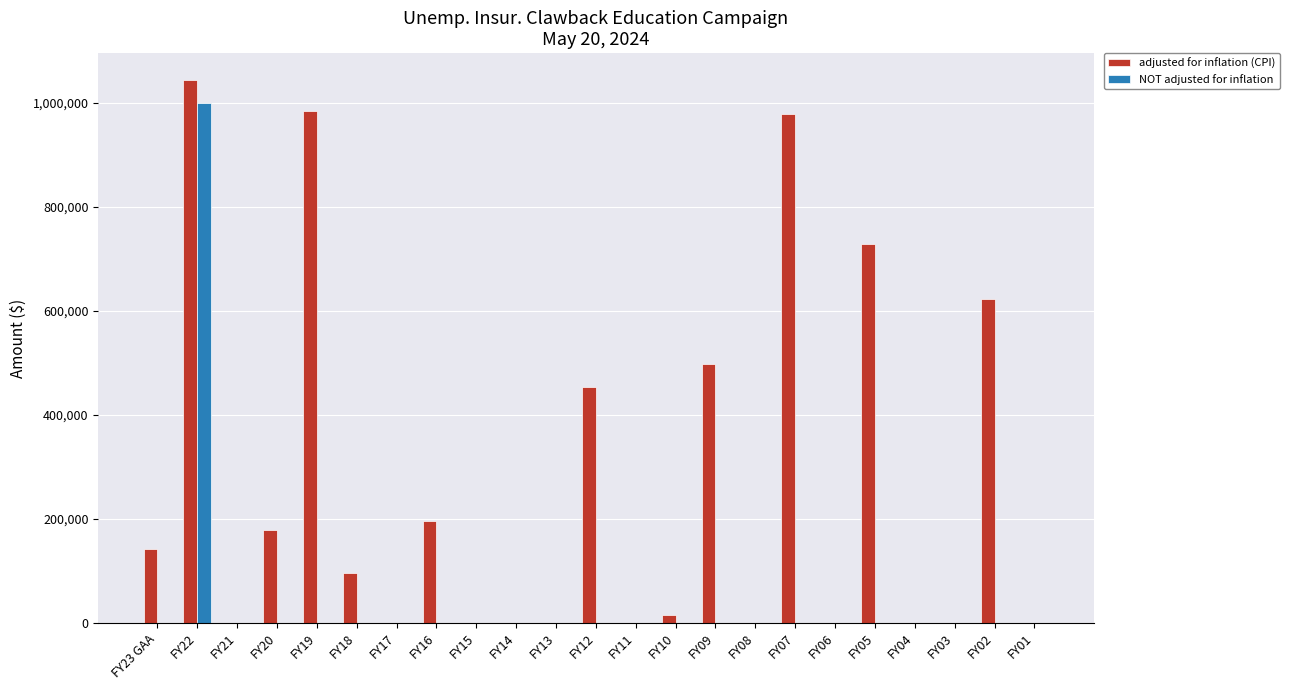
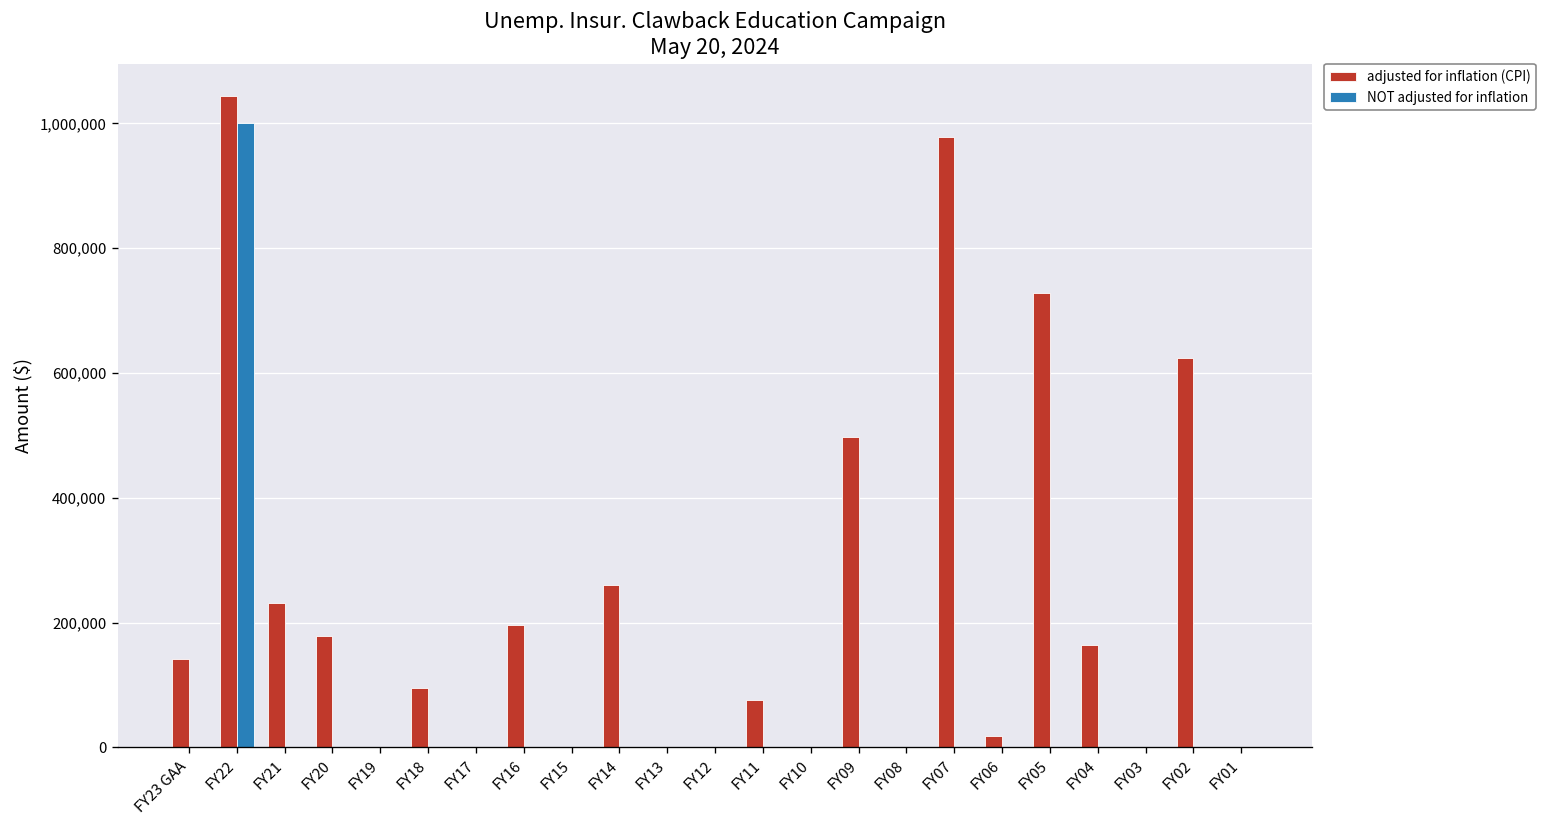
adjusted for inflation (CPI), FY21: 0 -> 230,000
adjusted for inflation (CPI), FY19: 980,000 -> 0
adjusted for inflation (CPI), FY14: 0 -> 260,000
adjusted for inflation (CPI), FY12: 450,000 -> 0
adjusted for inflation (CPI), FY11: 0 -> 80,000
adjusted for inflation (CPI), FY10: 20,000 -> 0
adjusted for inflation (CPI), FY06: 0 -> 20,000
adjusted for inflation (CPI), FY04: 0 -> 160,000
